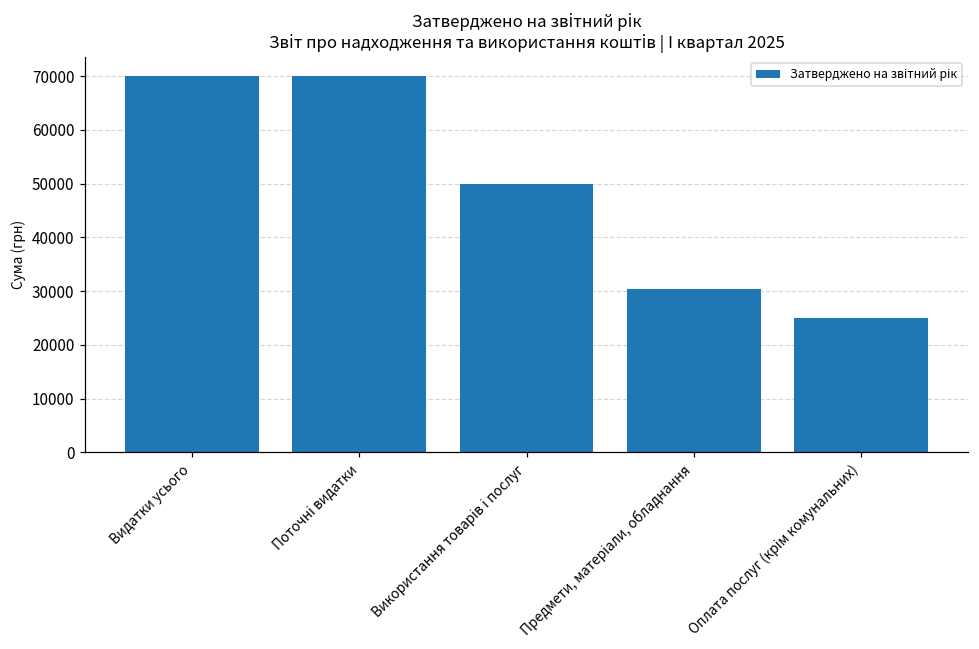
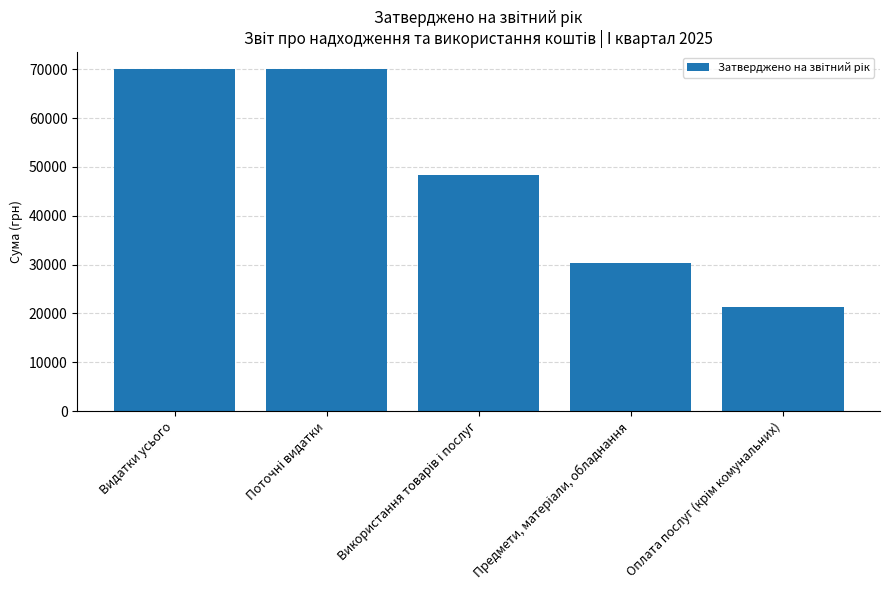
Використання товарів і послуг: 50000 -> 48000
Оплата послуг (крім комунальних): 25000 -> 21000
